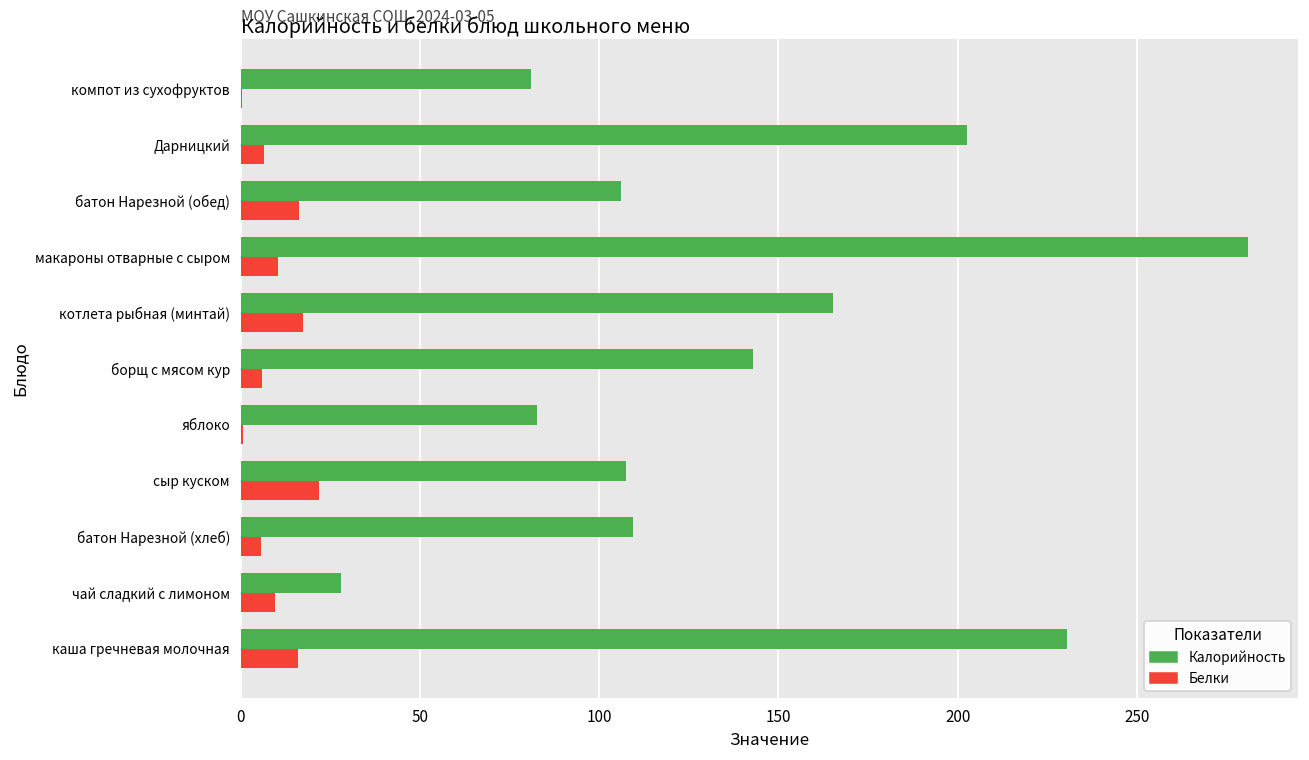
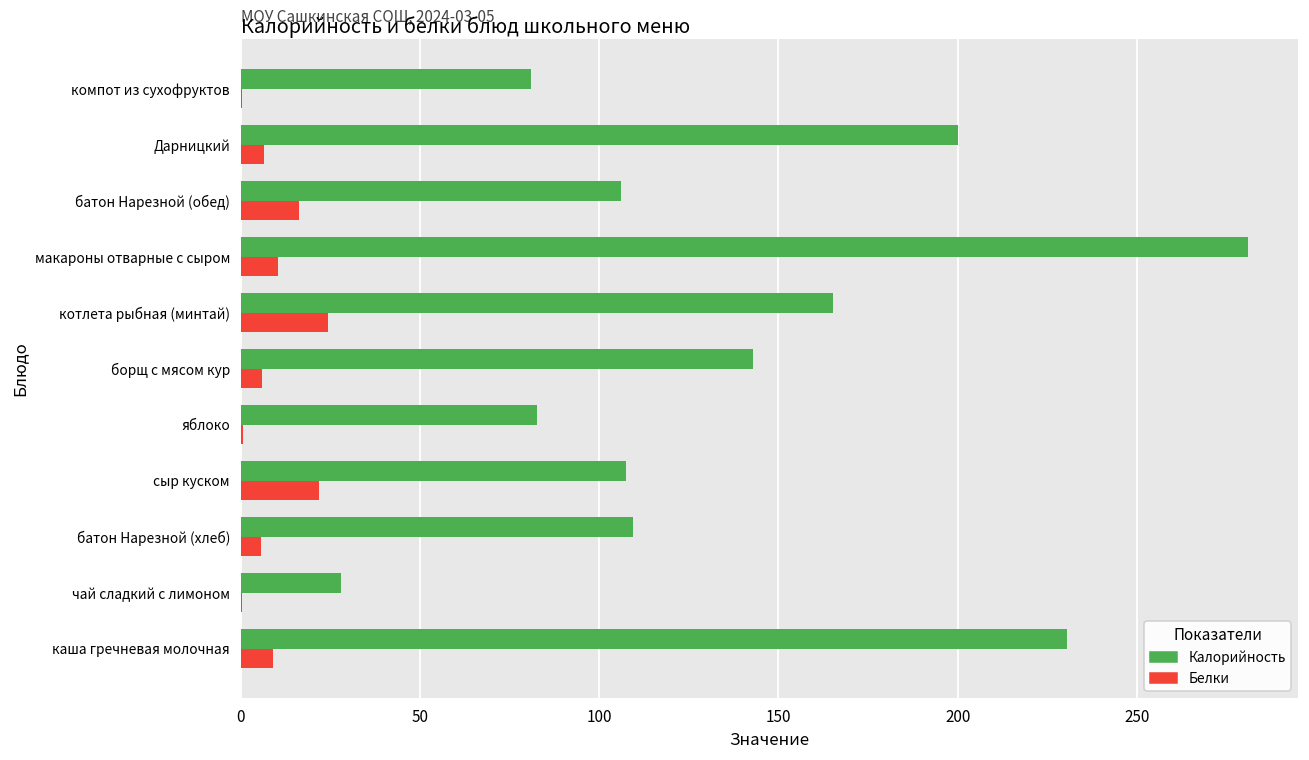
Калорийность, Дарницкий: 203 -> 200
Белки, котлета рыбная (минтай): 18 -> 25
Белки, чай сладкий с лимоном: 10 -> 0
Белки, каша гречневая молочная: 16 -> 9
